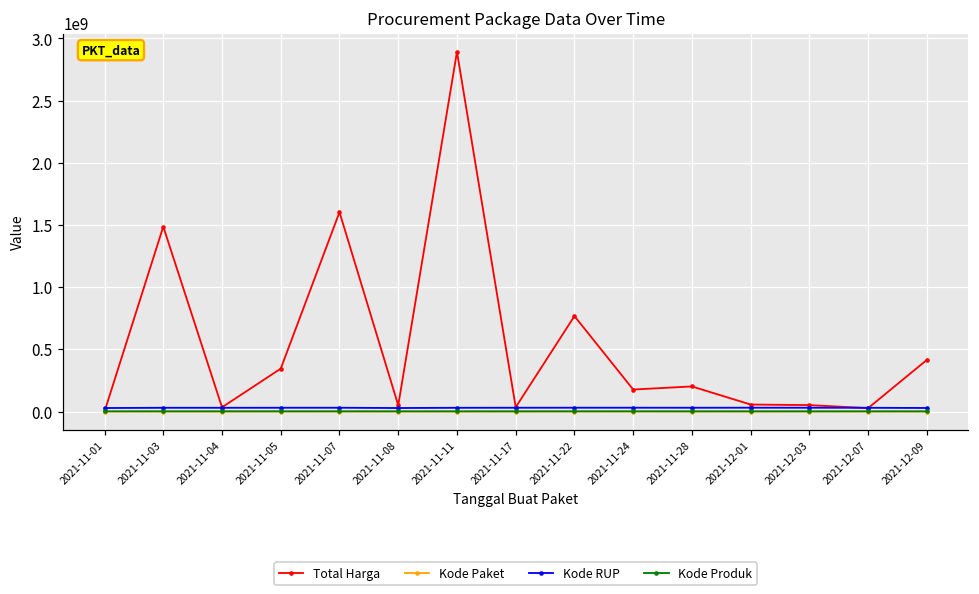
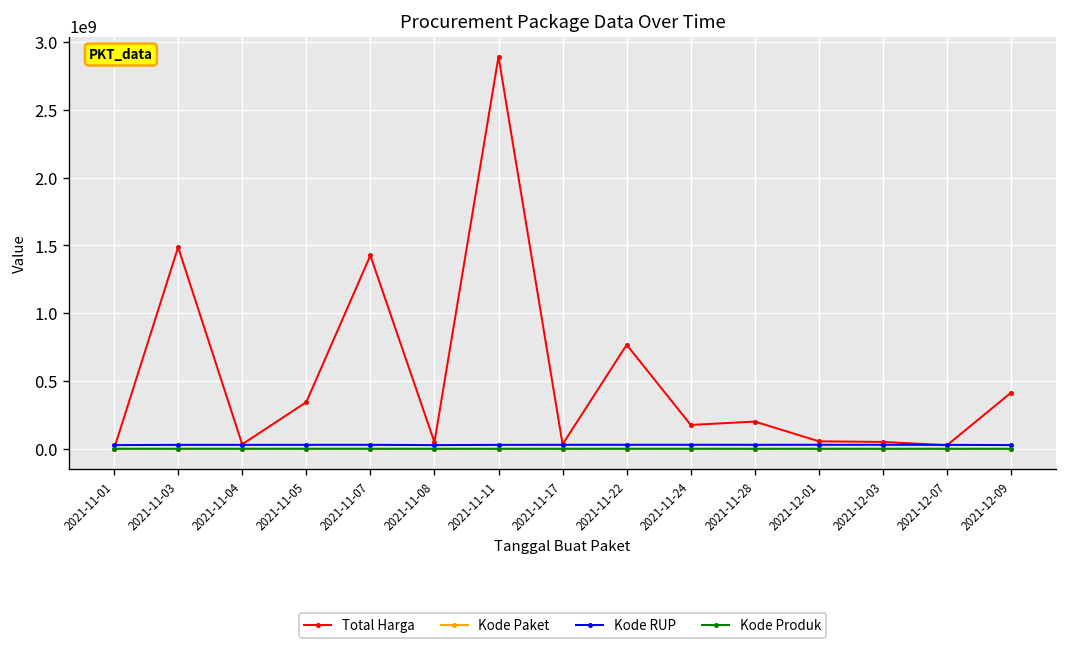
Total Harga, 2021-11-07: 1600000000 -> 1430000000
